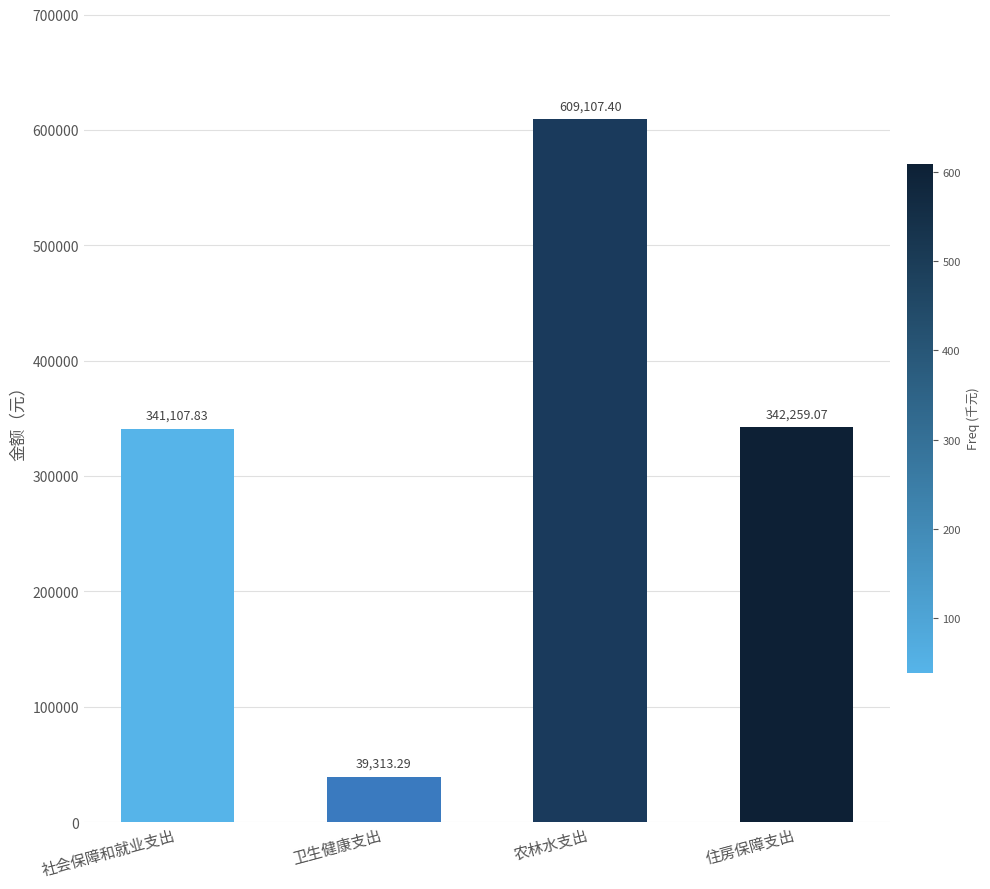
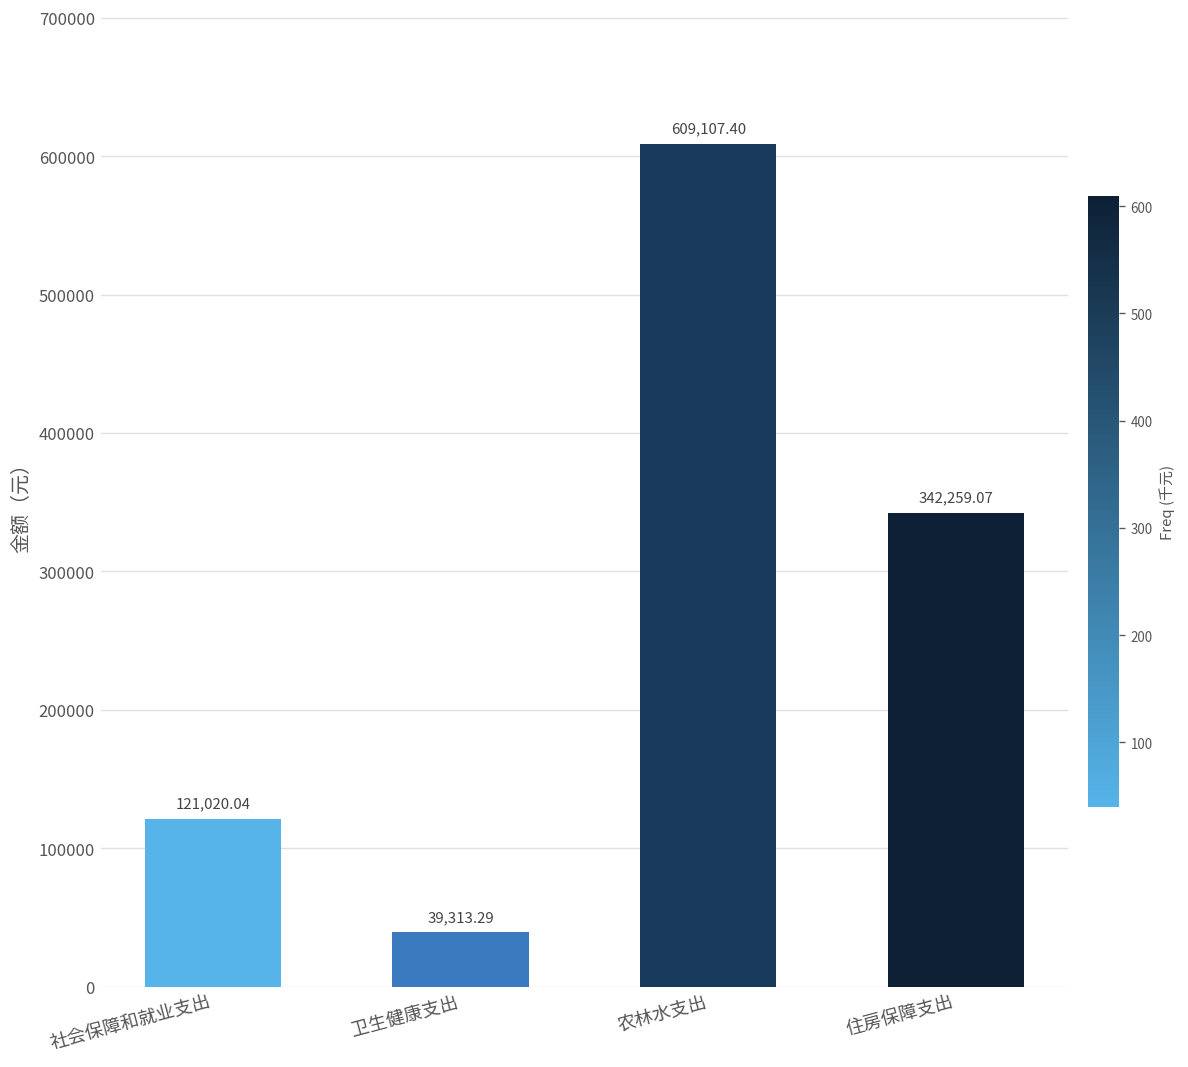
社会保障和就业支出: 341,107.83 -> 121,020.04
